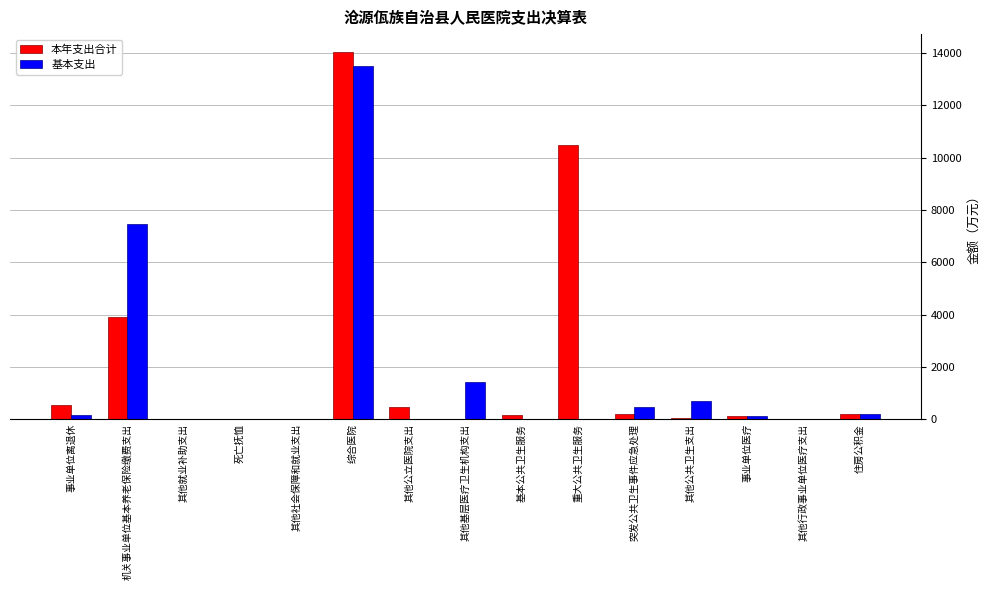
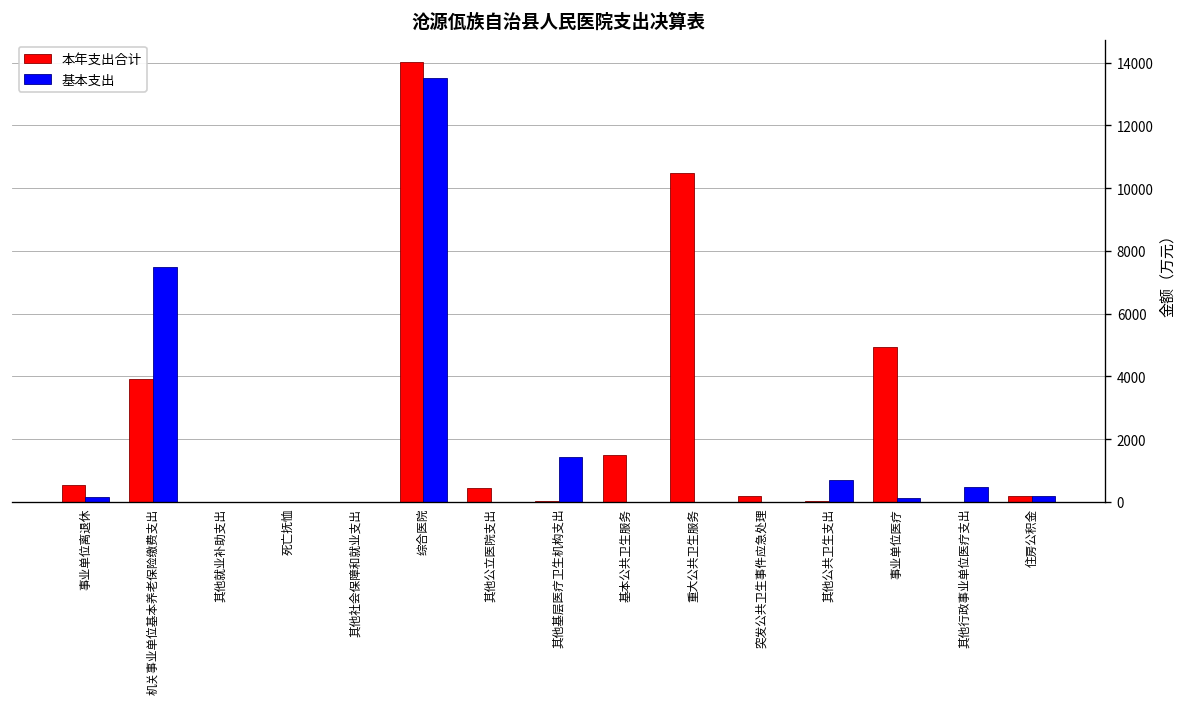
本年支出合计, 基本公共卫生服务: 200 -> 1500
基本支出, 突发公共卫生事件应急处理: 500 -> 0
本年支出合计, 事业单位医疗: 100 -> 4900
基本支出, 其他行政事业单位医疗支出: 0 -> 500
